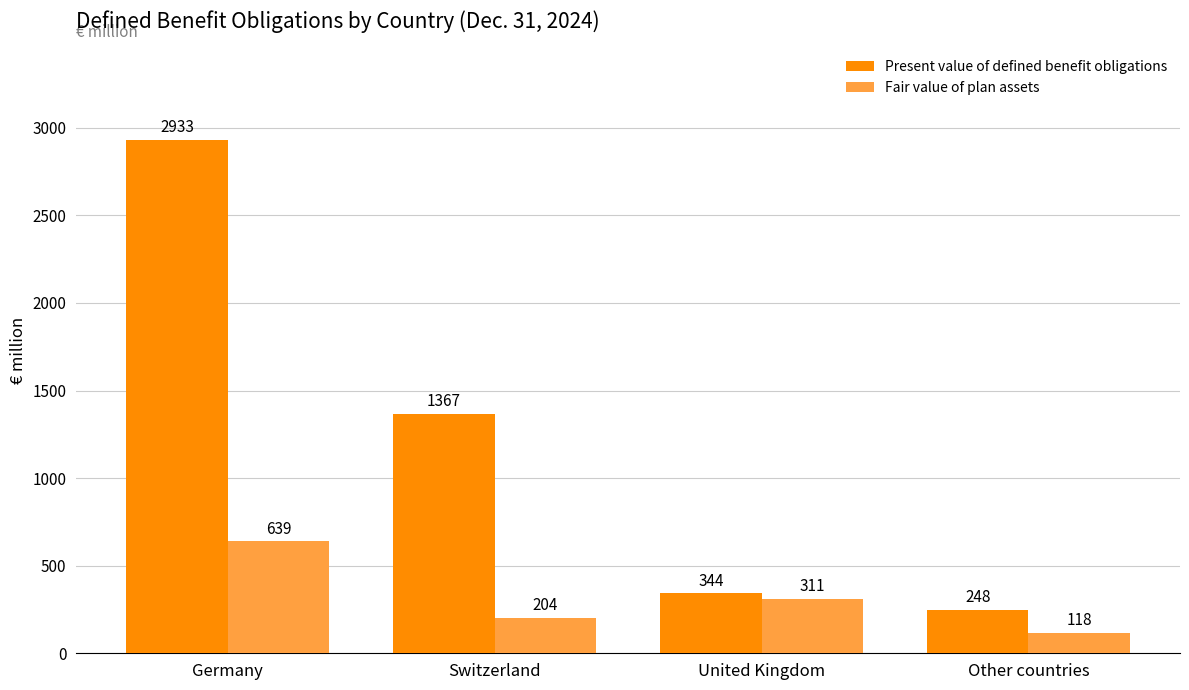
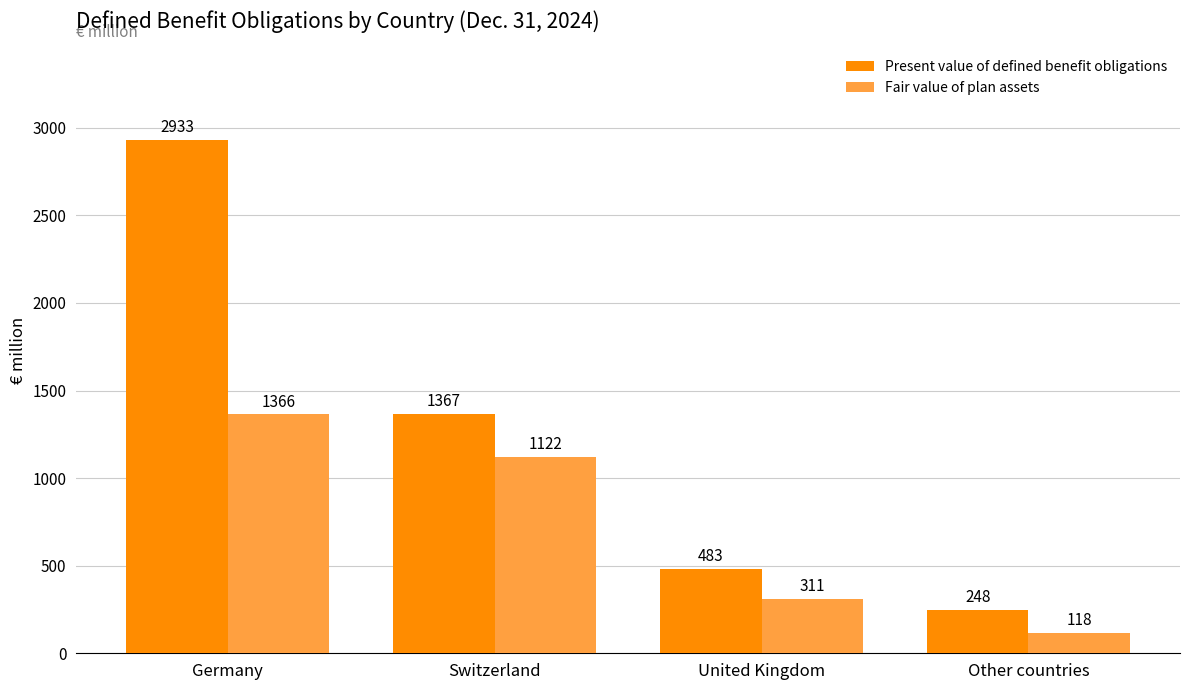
Fair value of plan assets, Germany: 639 -> 1366
Fair value of plan assets, Switzerland: 204 -> 1122
Present value of defined benefit obligations, United Kingdom: 344 -> 483
